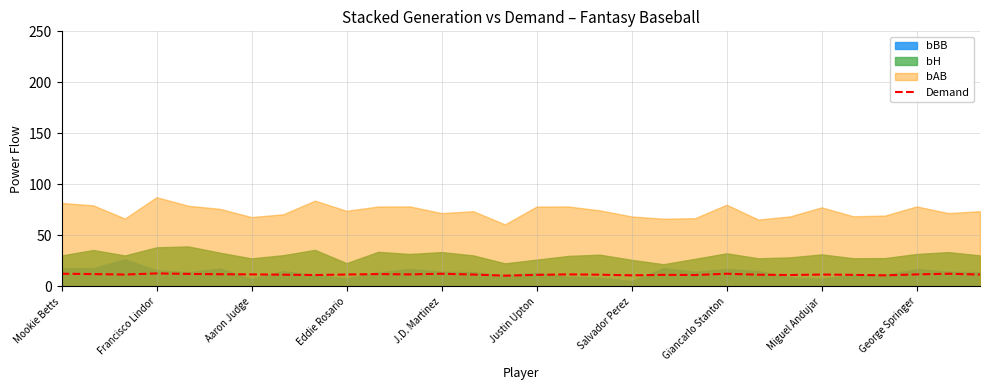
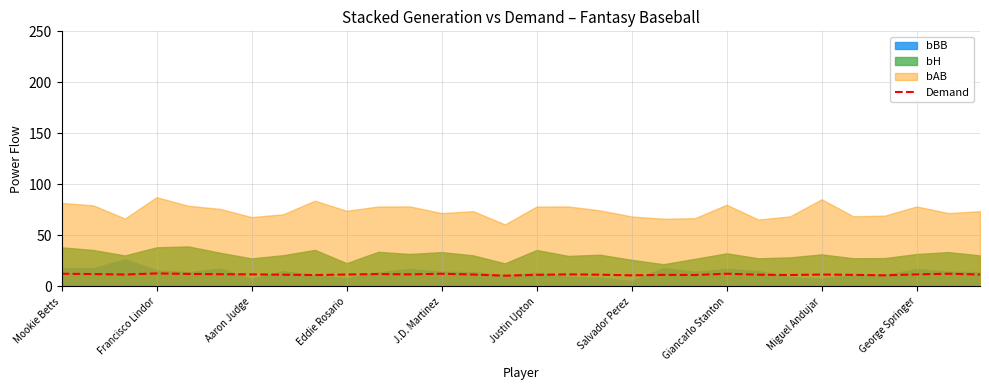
bH, Mookie Betts: 30 -> 38
bH, Justin Upton: 26 -> 36
bAB, Miguel Andujar: 78 -> 85
